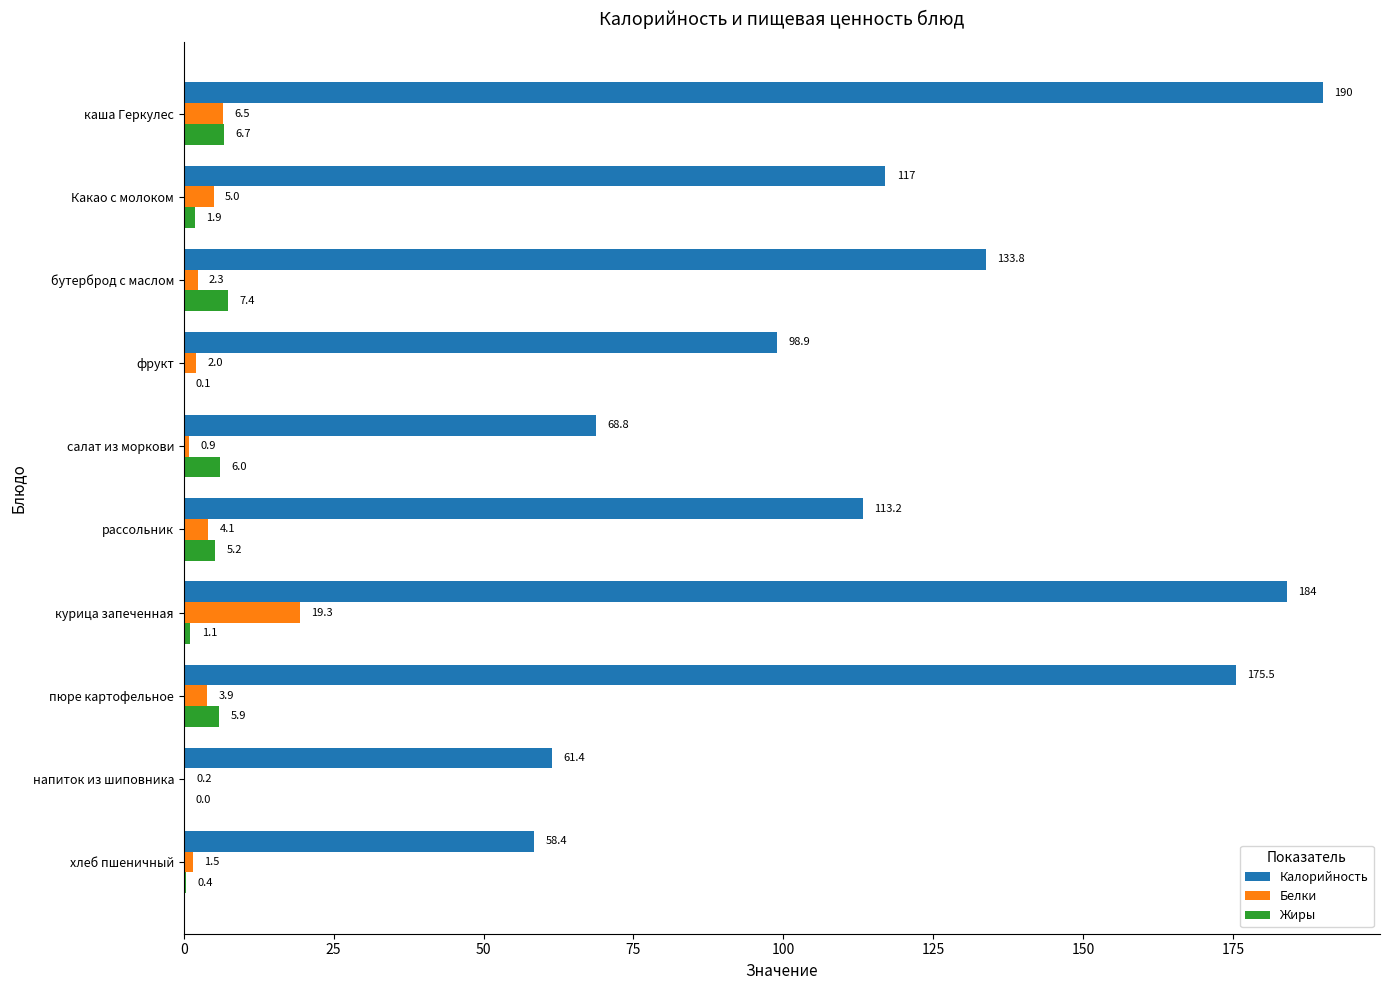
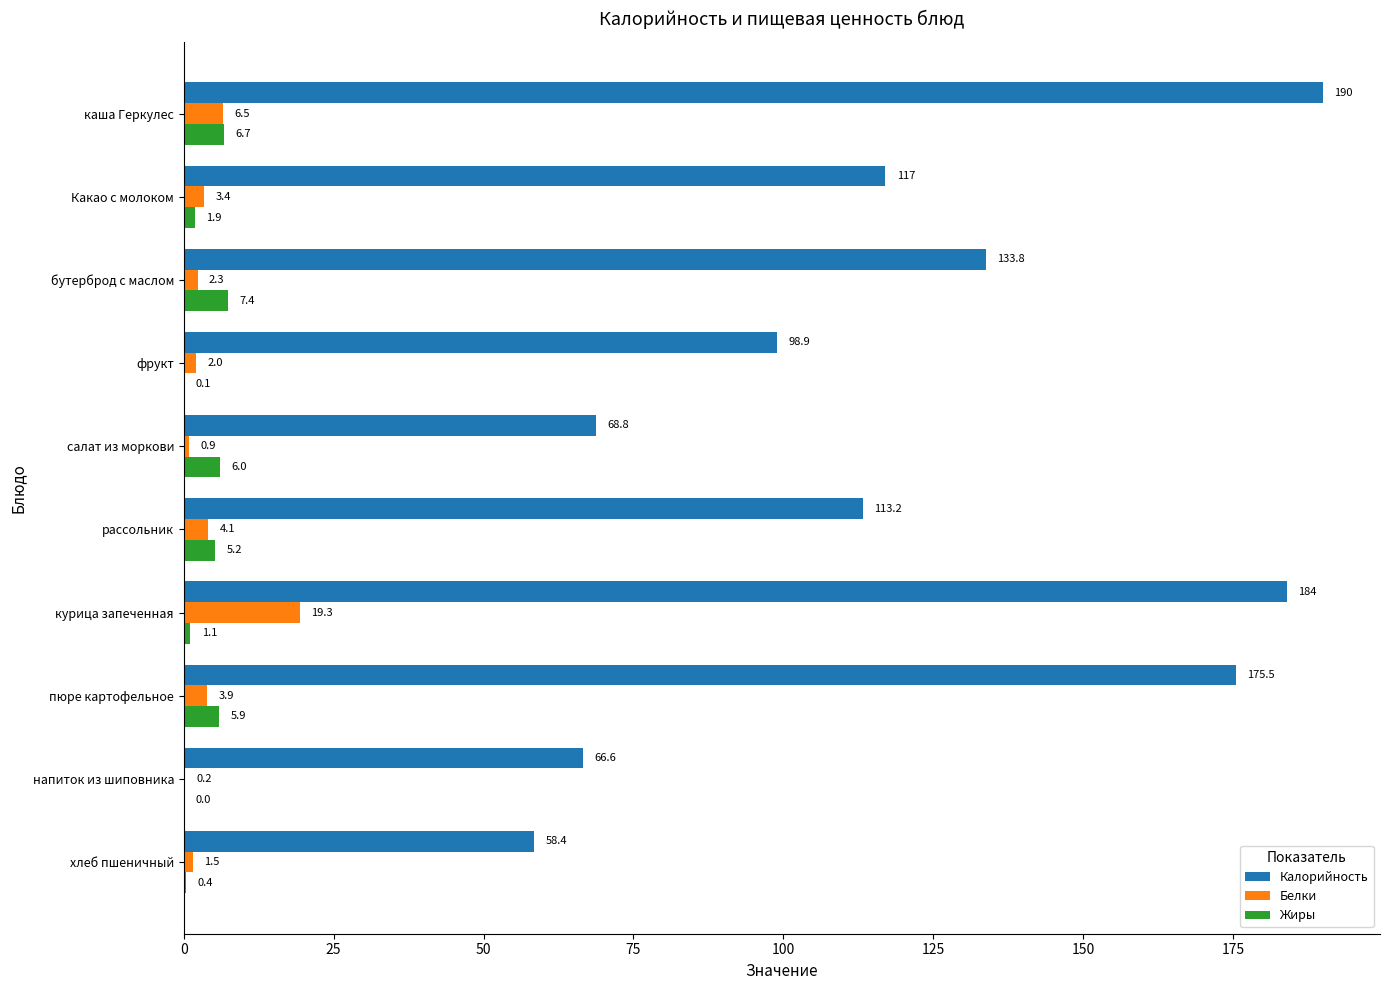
Белки, Какао с молоком: 5.0 -> 3.4
Калорийность, напиток из шиповника: 61.4 -> 66.6
